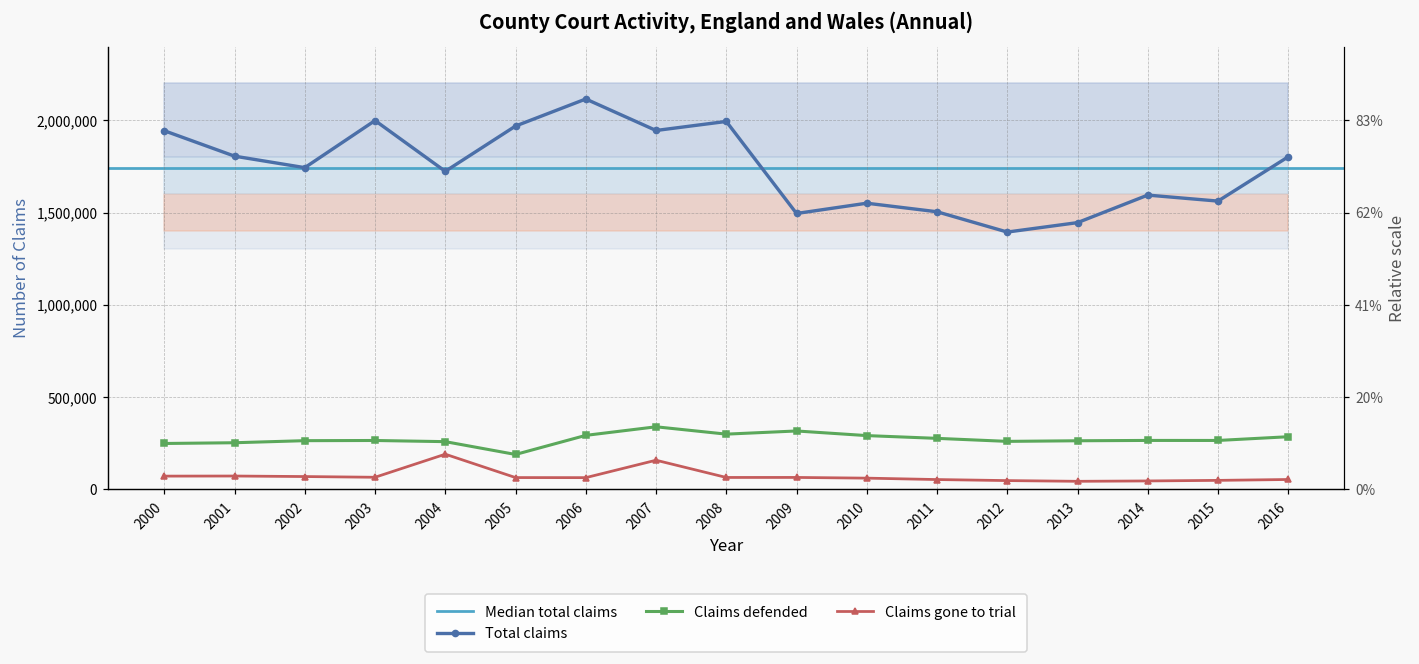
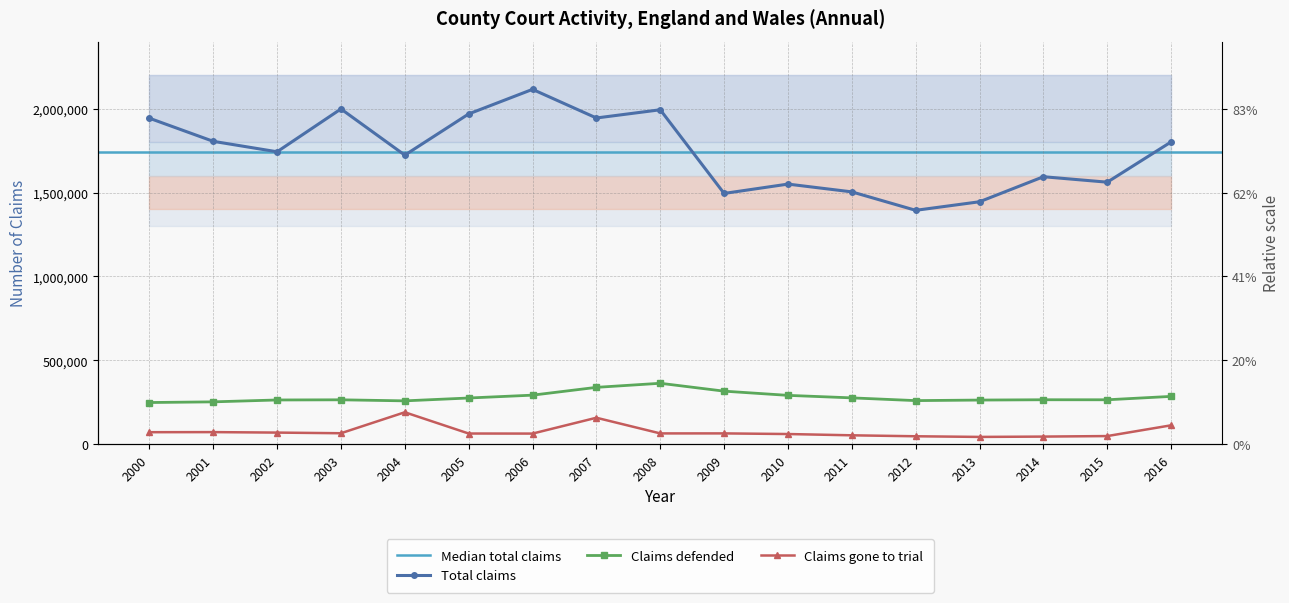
Claims defended, 2005: 190,000 -> 280,000
Claims defended, 2008: 300,000 -> 360,000
Claims gone to trial, 2016: 50,000 -> 110,000
